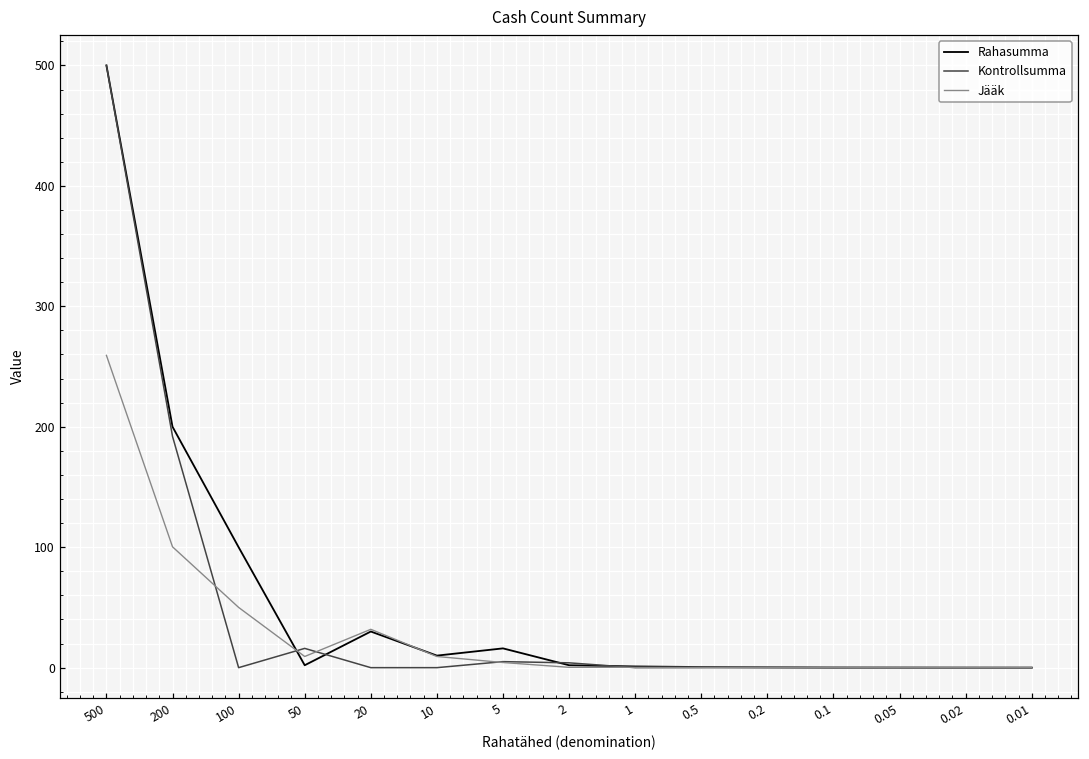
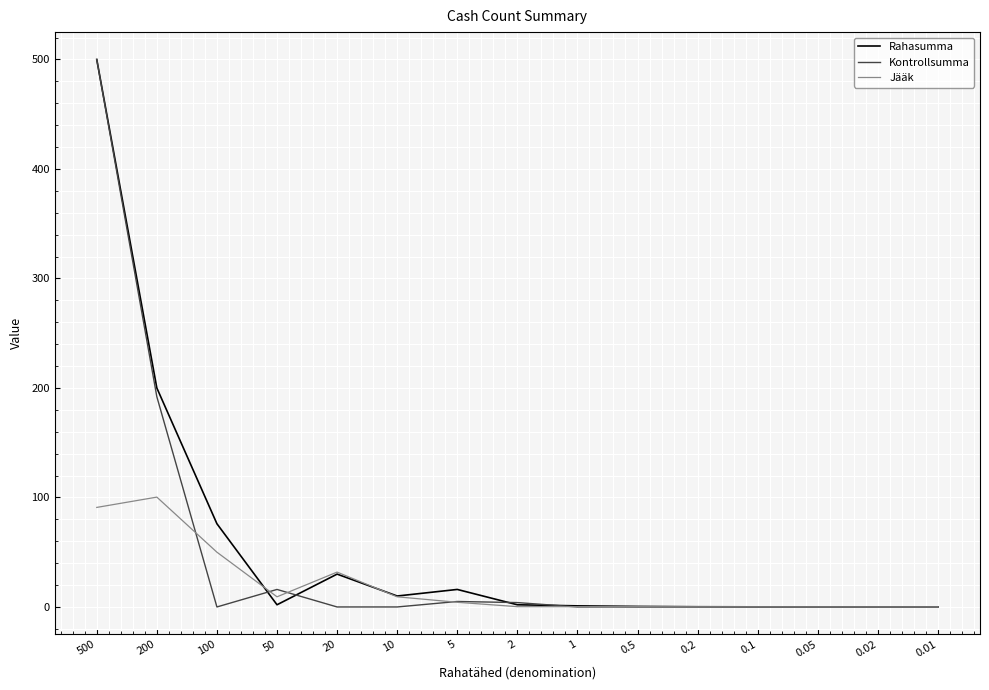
Jääk, 500: 259 -> 91
Rahasumma, 100: 100 -> 76
